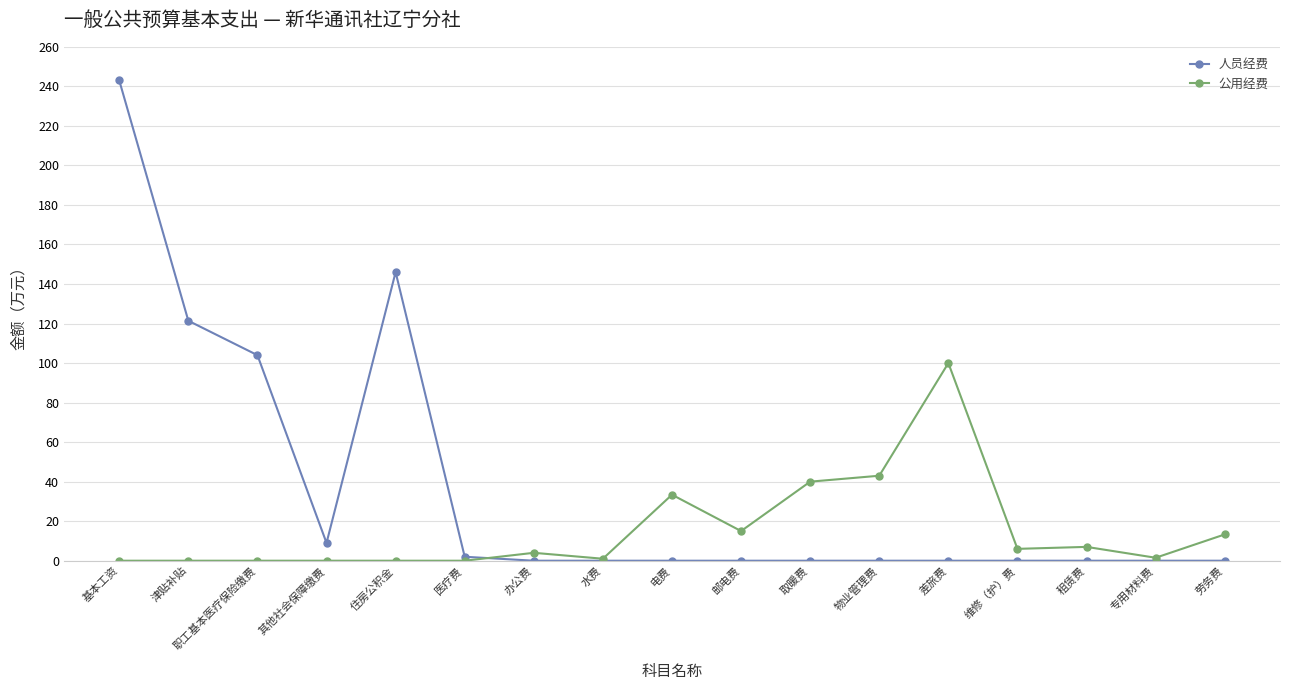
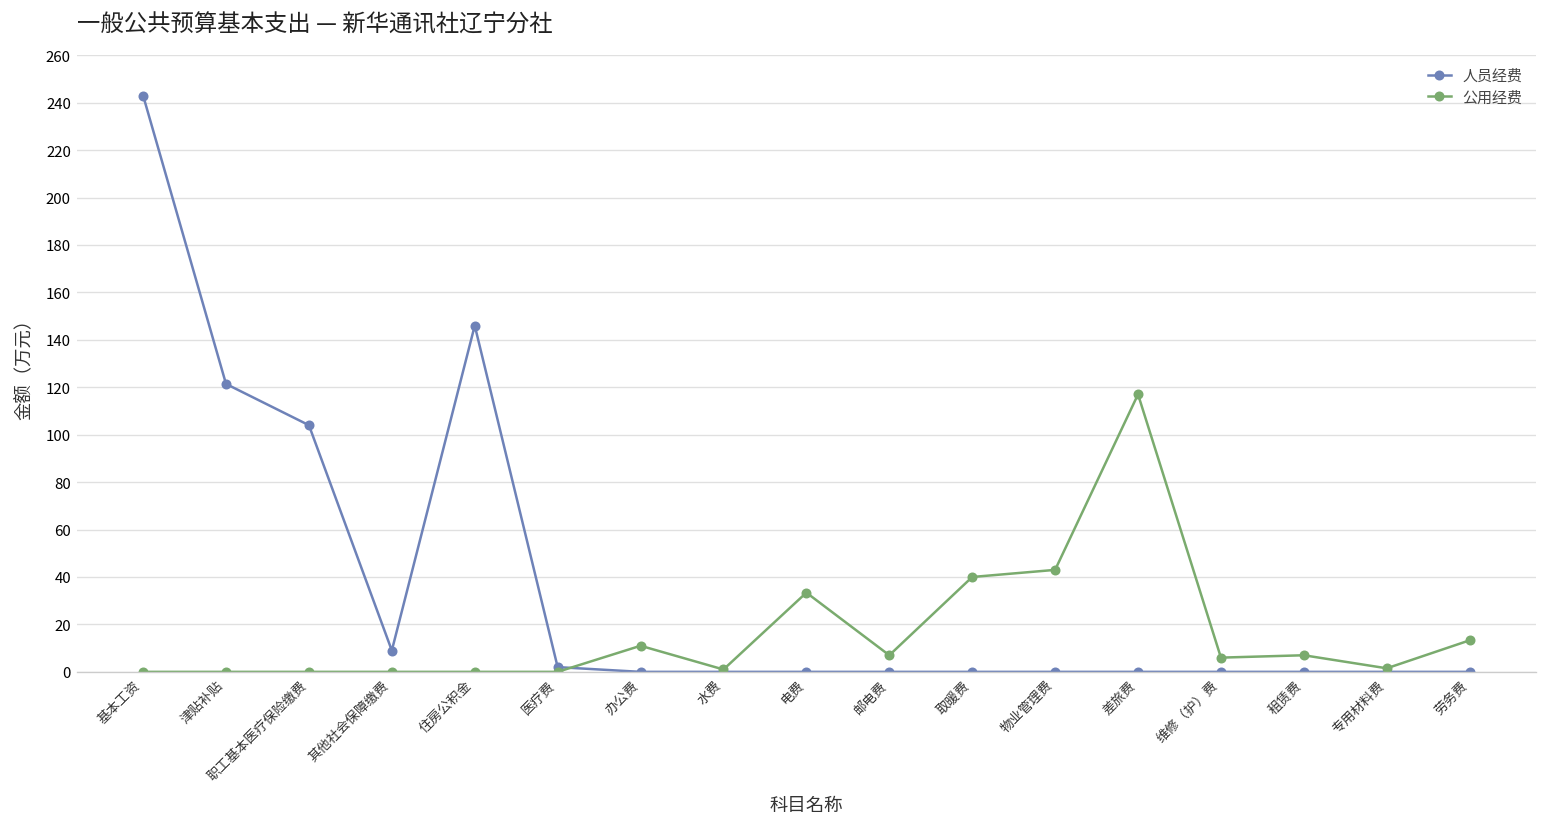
公用经费, 办公费: 4 -> 11
公用经费, 邮电费: 15 -> 7
公用经费, 差旅费: 100 -> 117
